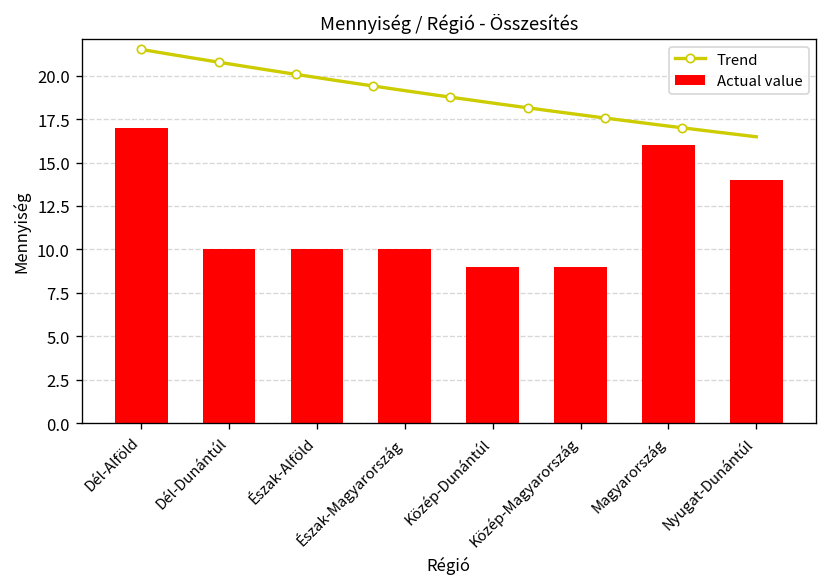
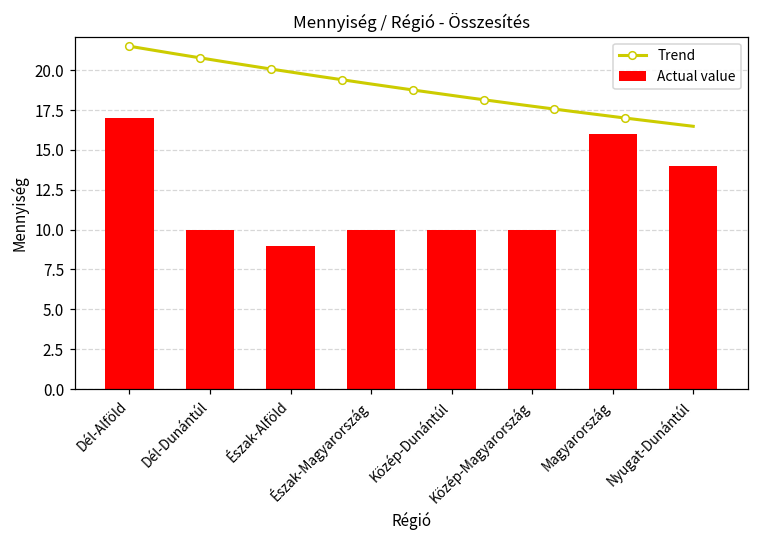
Actual value, Észak-Alföld: 10 -> 9
Actual value, Közép-Dunántúl: 9 -> 10
Actual value, Közép-Magyarország: 9 -> 10
